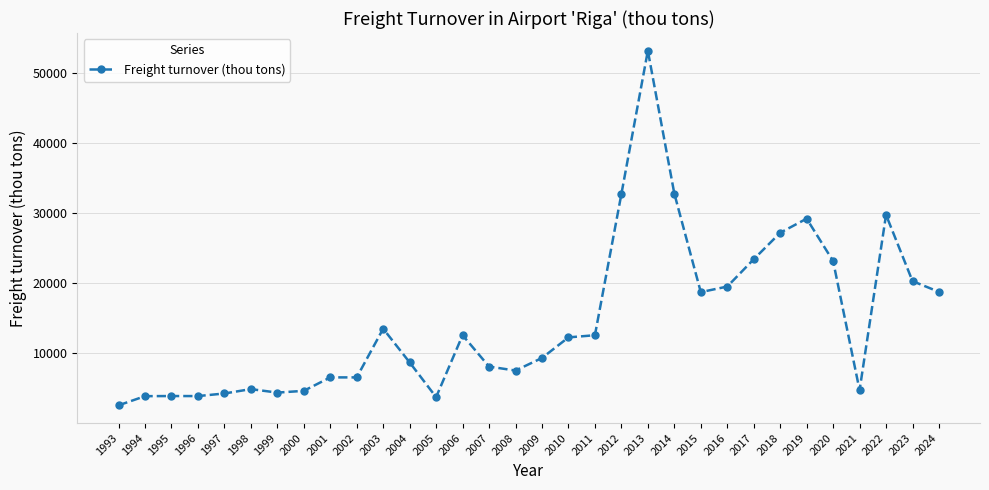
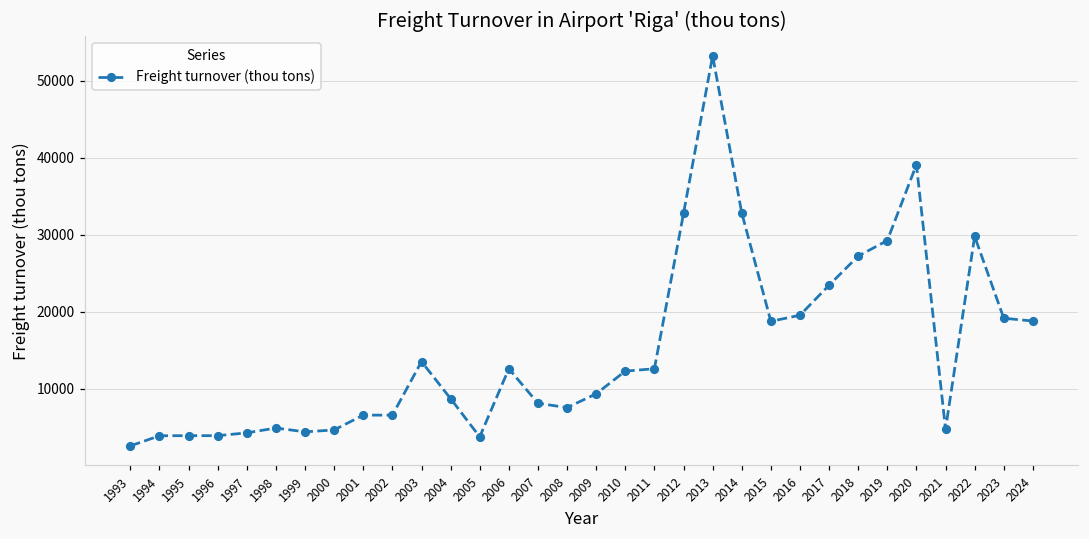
2020: 23000 -> 39000
2023: 20000 -> 19000
